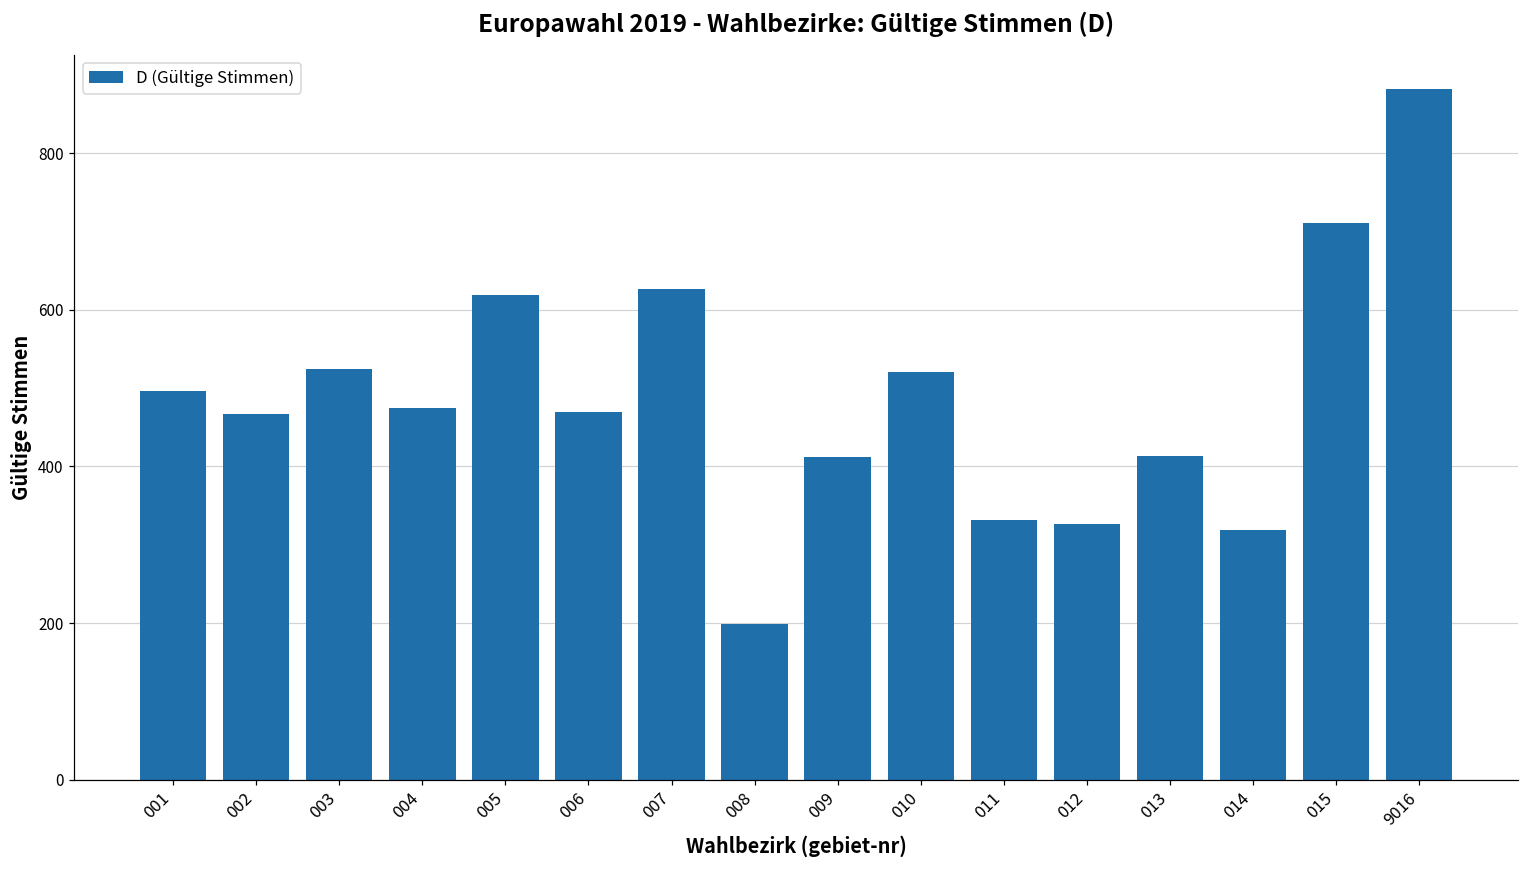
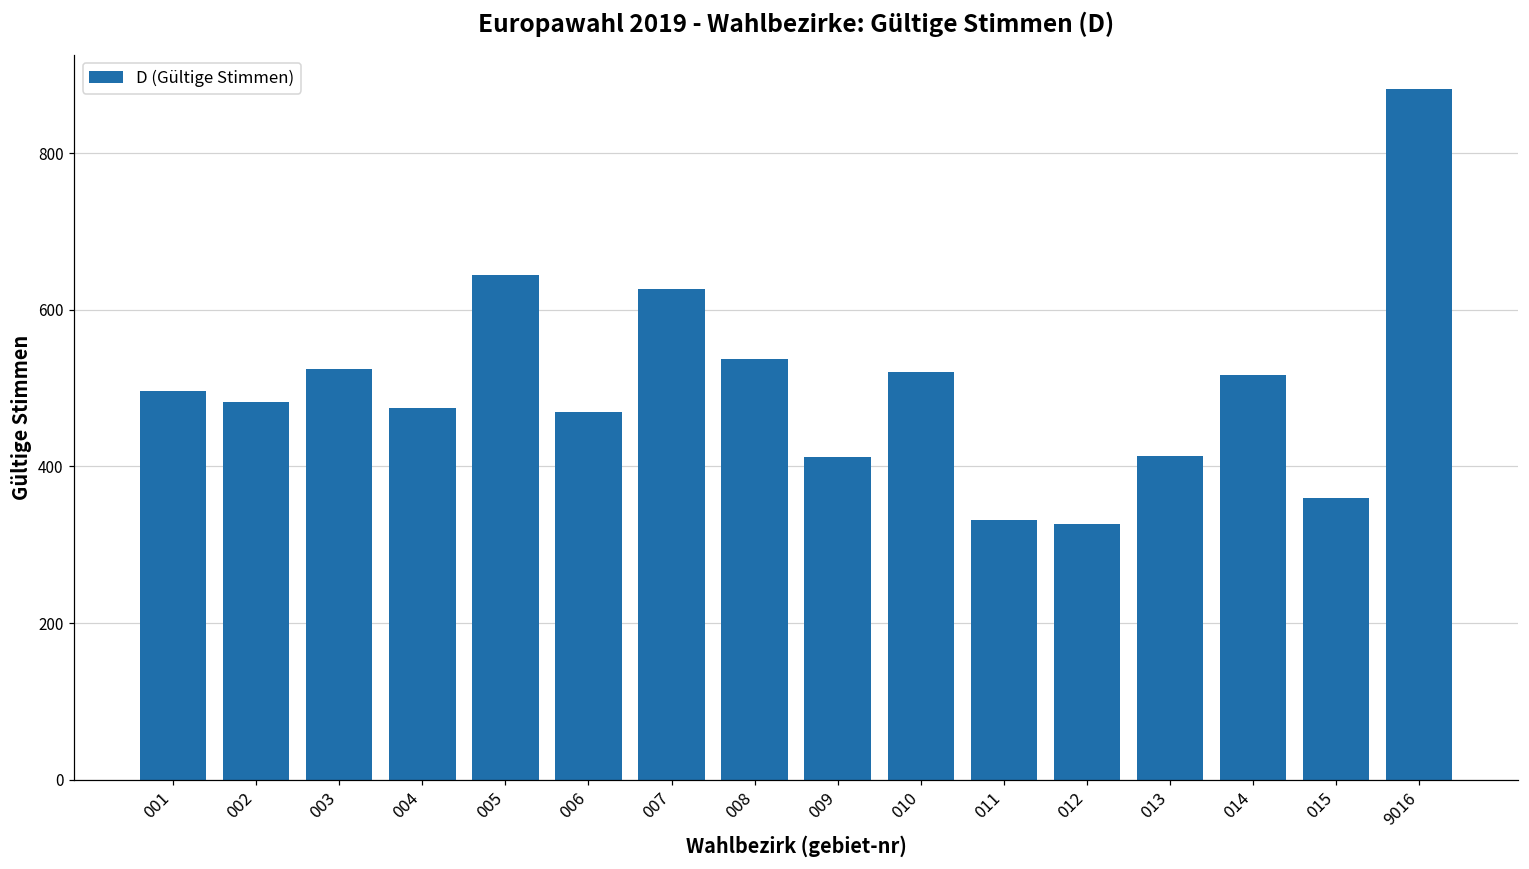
002: 470 -> 480
005: 620 -> 650
008: 200 -> 540
014: 320 -> 520
015: 710 -> 360
